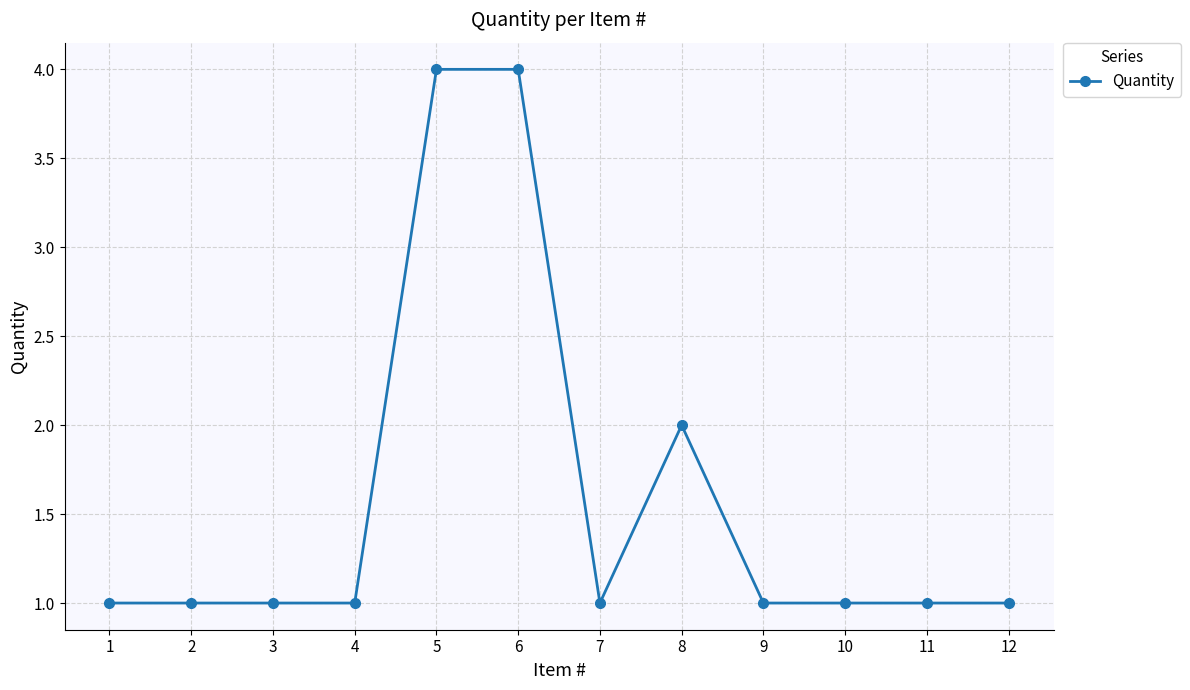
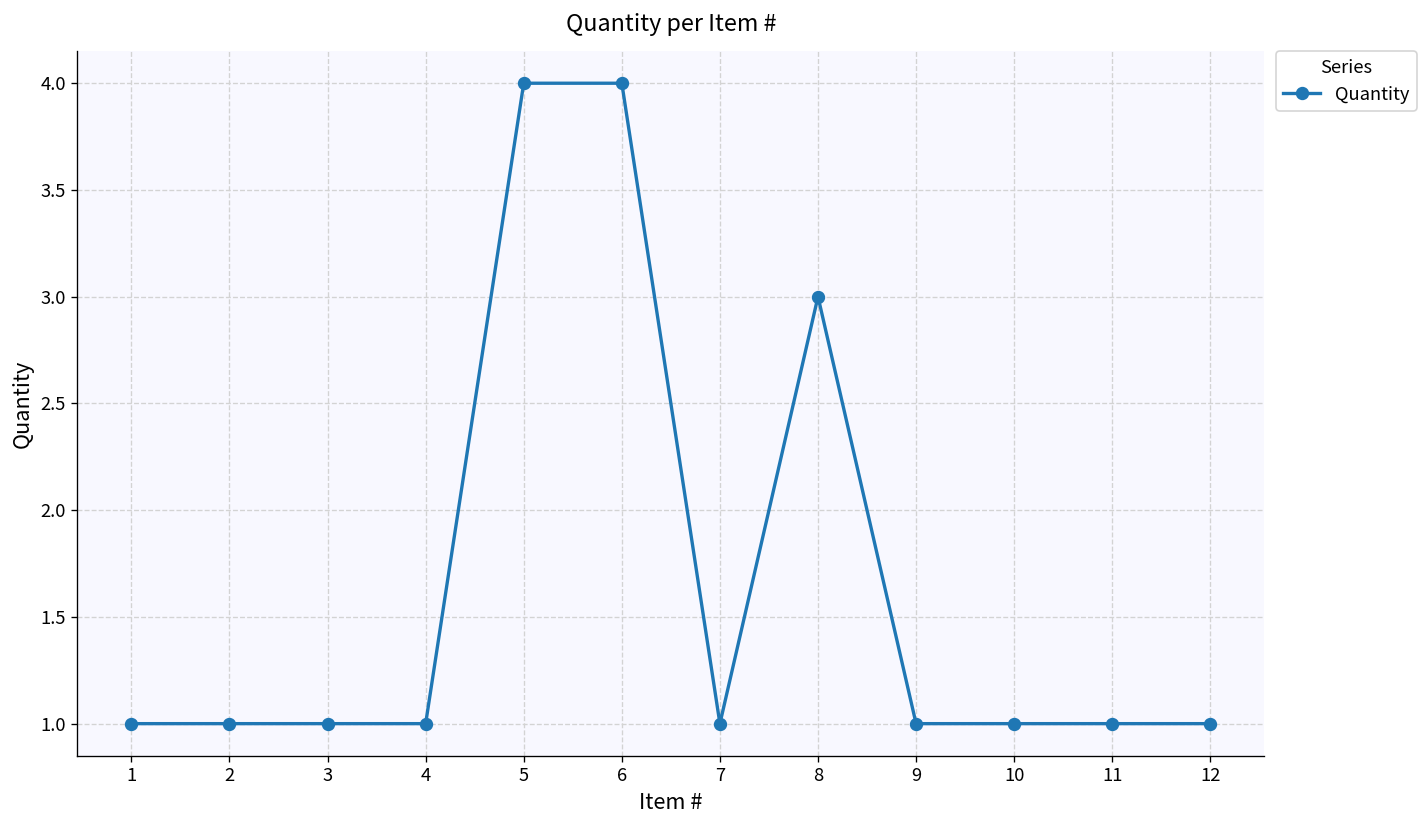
8: 2 -> 3
